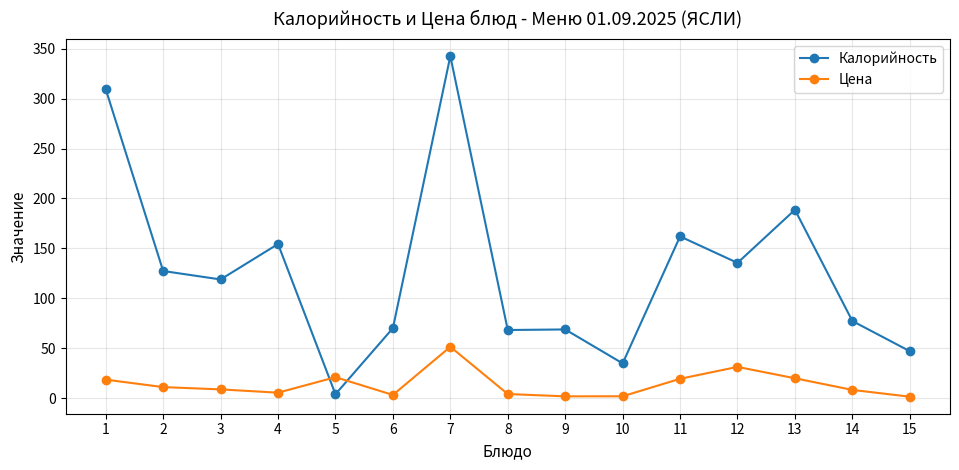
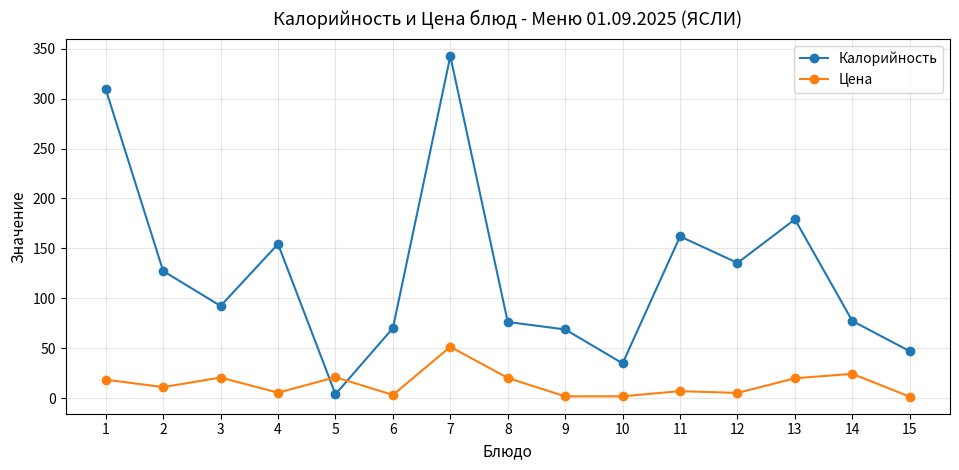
Калорийность, 3: 120 -> 90
Цена, 3: 10 -> 20
Калорийность, 8: 70 -> 80
Цена, 8: 0 -> 20
Цена, 11: 20 -> 10
Цена, 12: 30 -> 10
Калорийность, 13: 190 -> 180
Цена, 14: 10 -> 20
